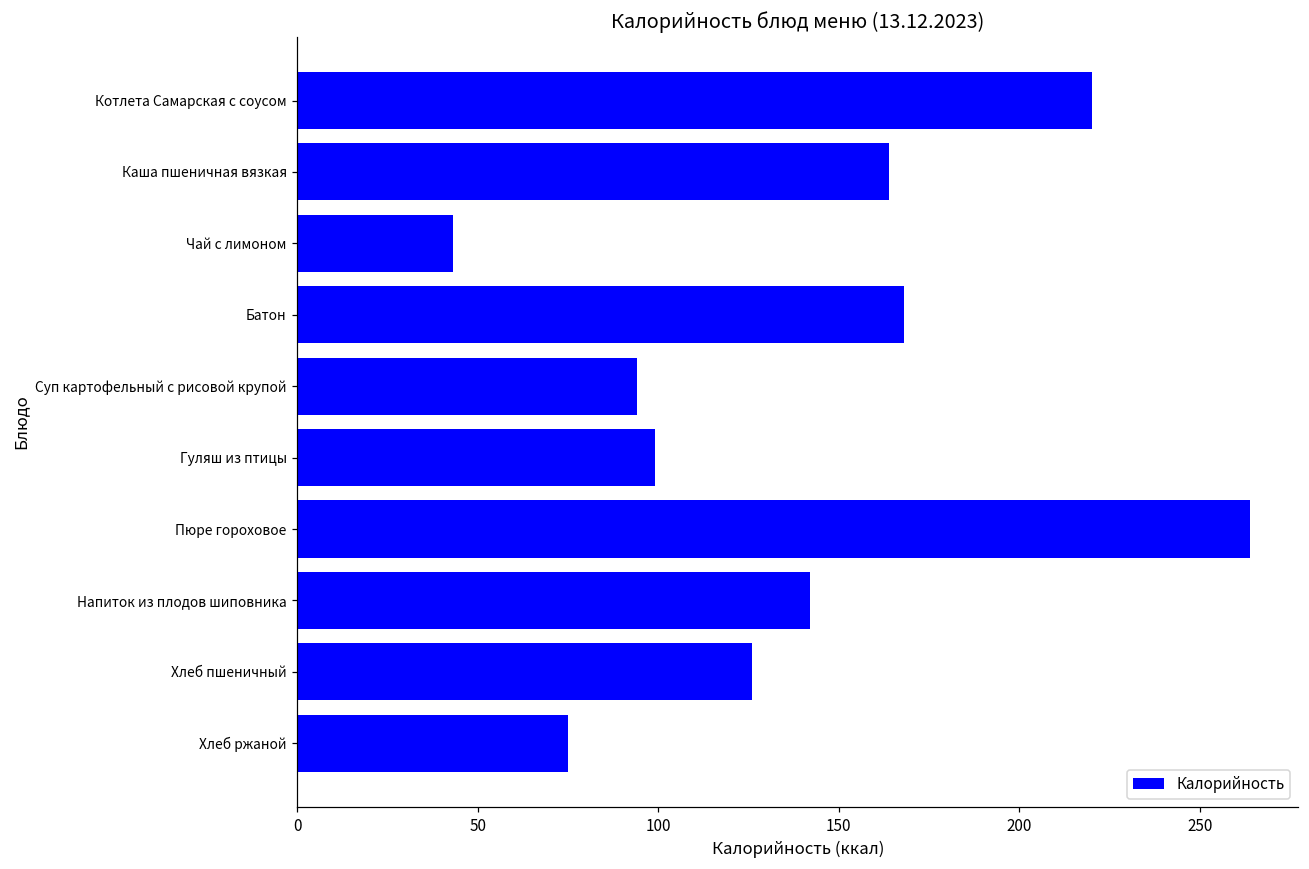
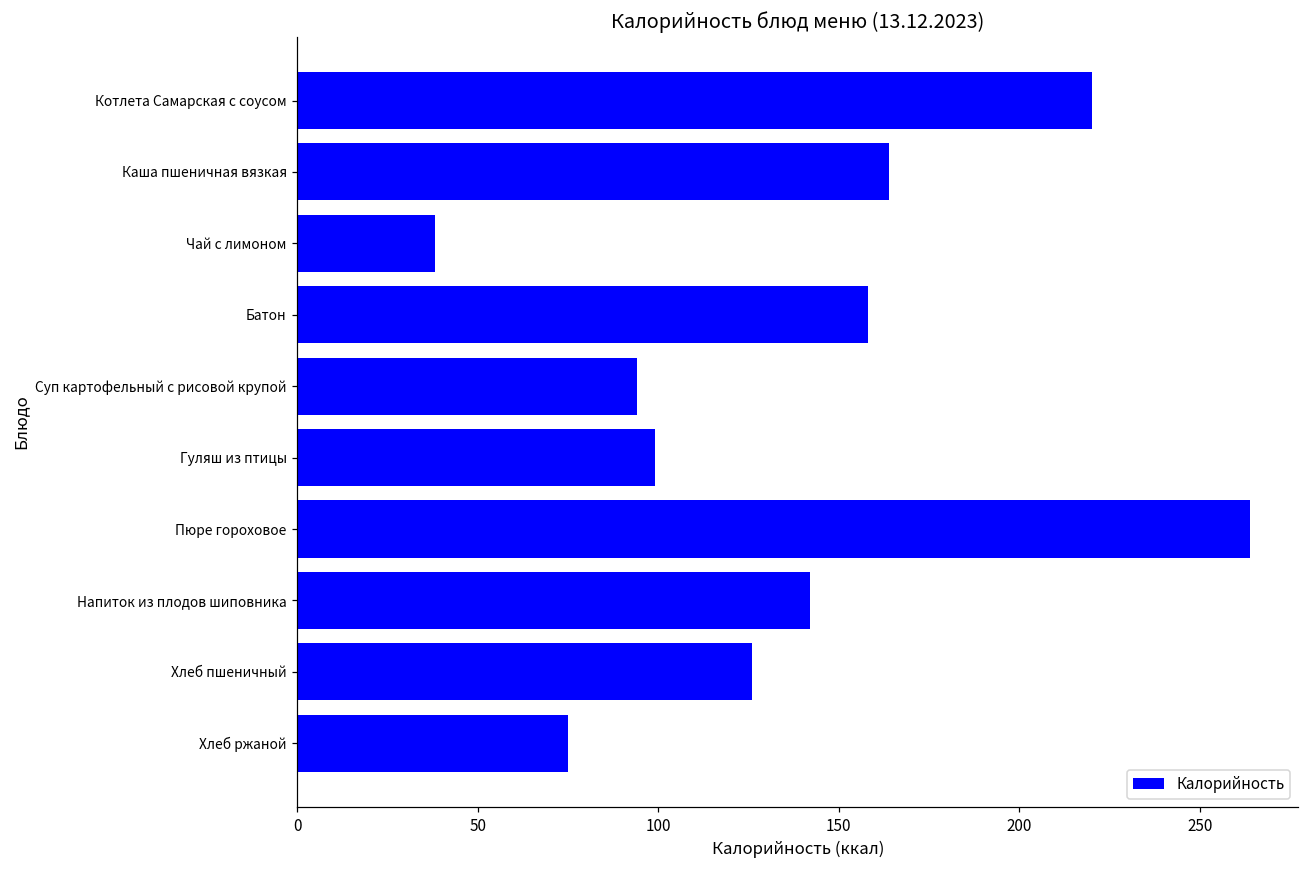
Чай с лимоном: 43 -> 38
Батон: 168 -> 158
